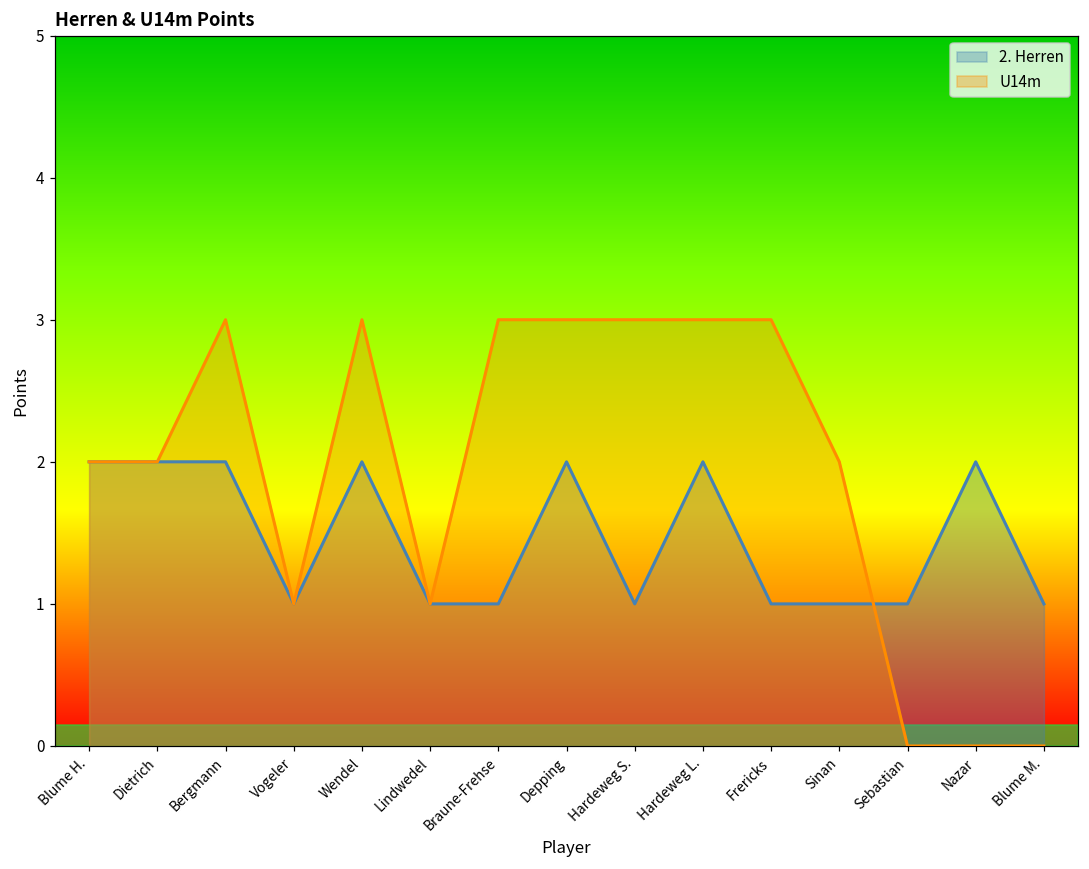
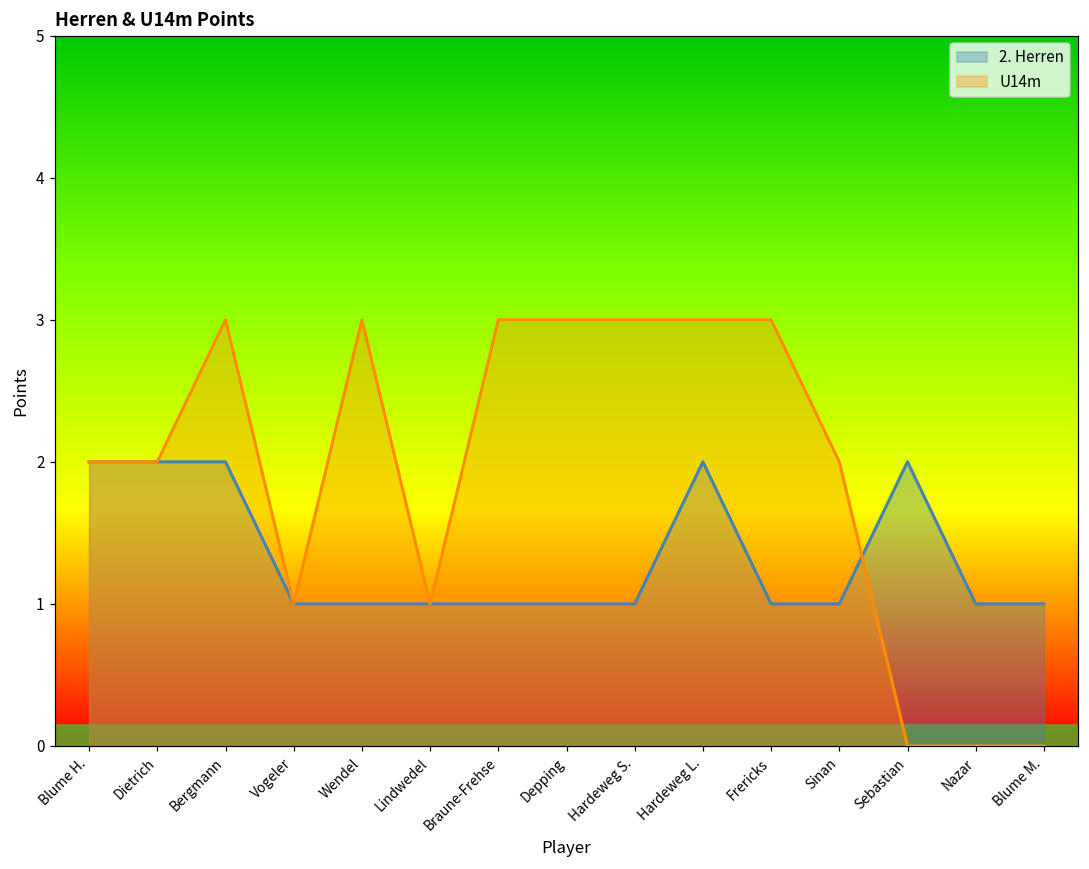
2. Herren, Wendel: 2 -> 1
2. Herren, Depping: 2 -> 1
2. Herren, Sebastian: 1 -> 2
2. Herren, Nazar: 2 -> 1
